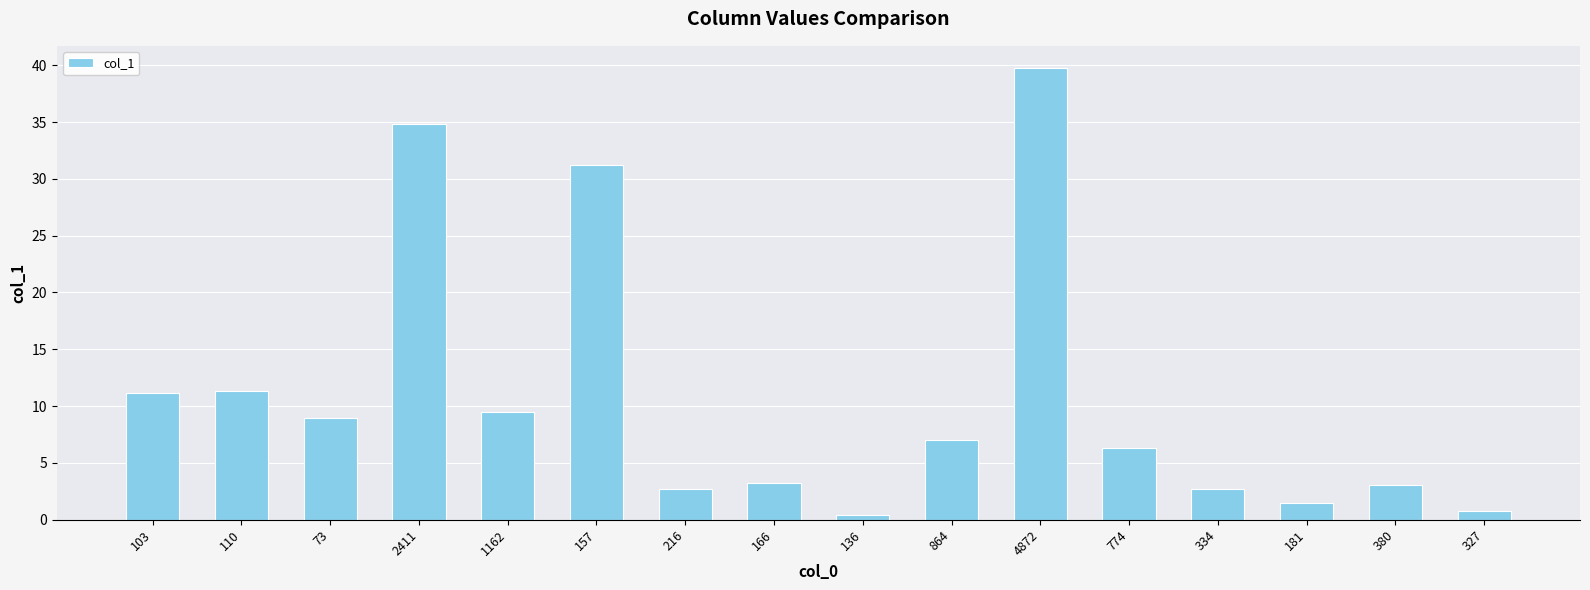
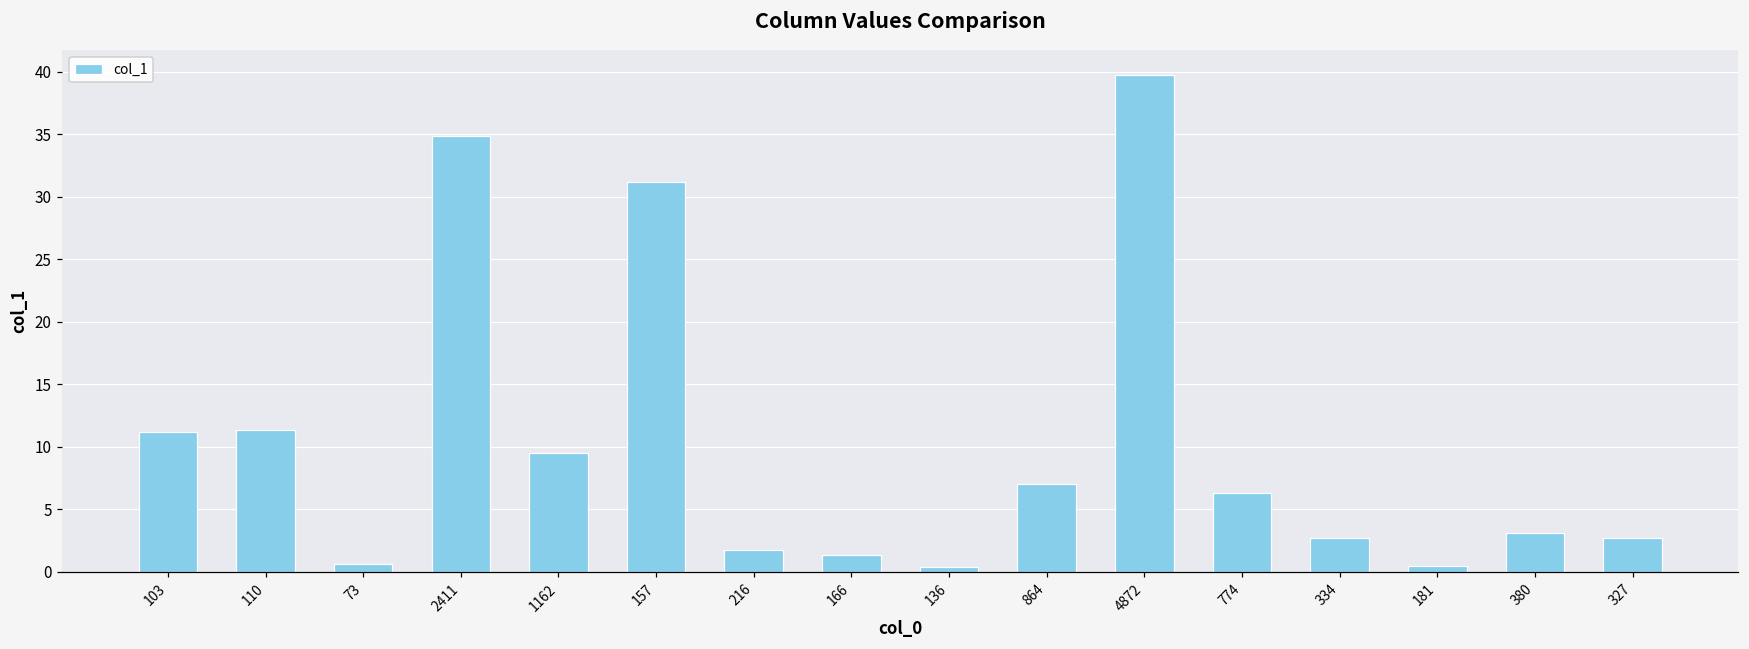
73: 8.9 -> 0.6
216: 2.7 -> 1.8
166: 3.2 -> 1.4
181: 1.5 -> 0.5
327: 0.8 -> 2.7
